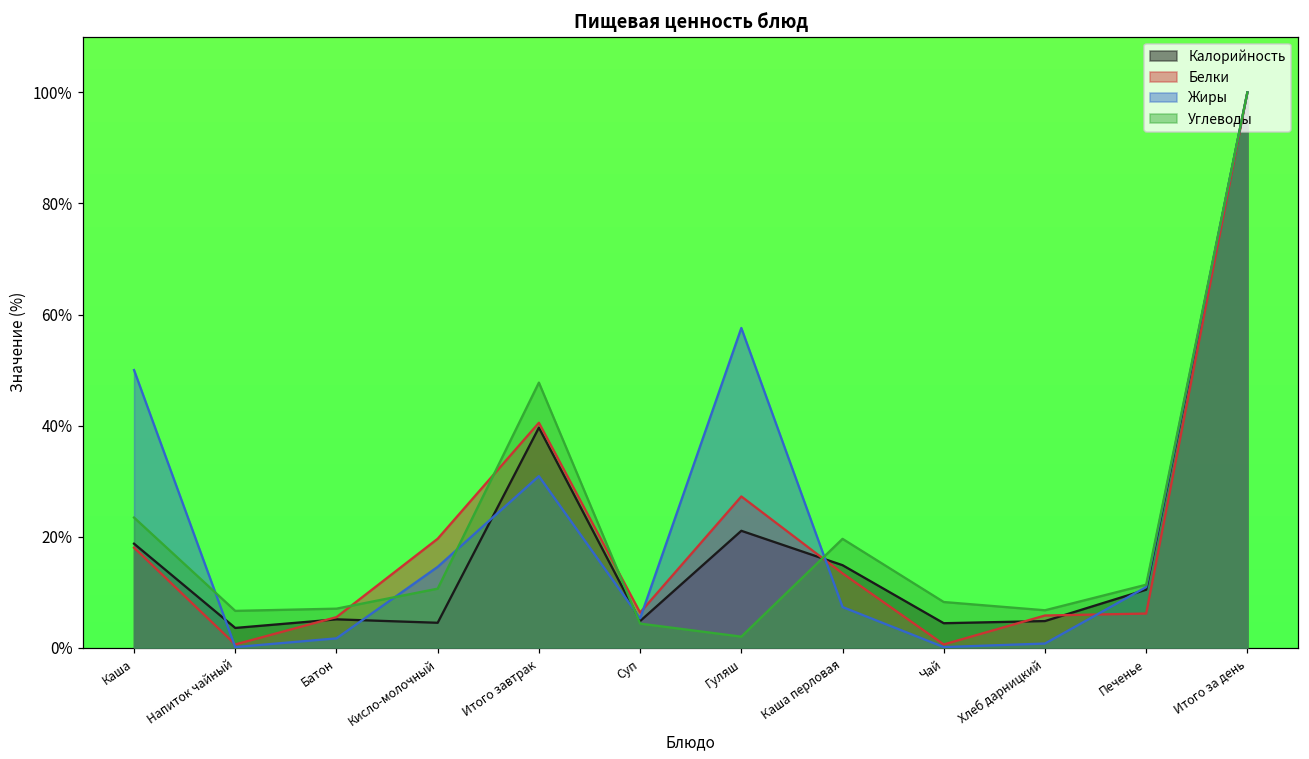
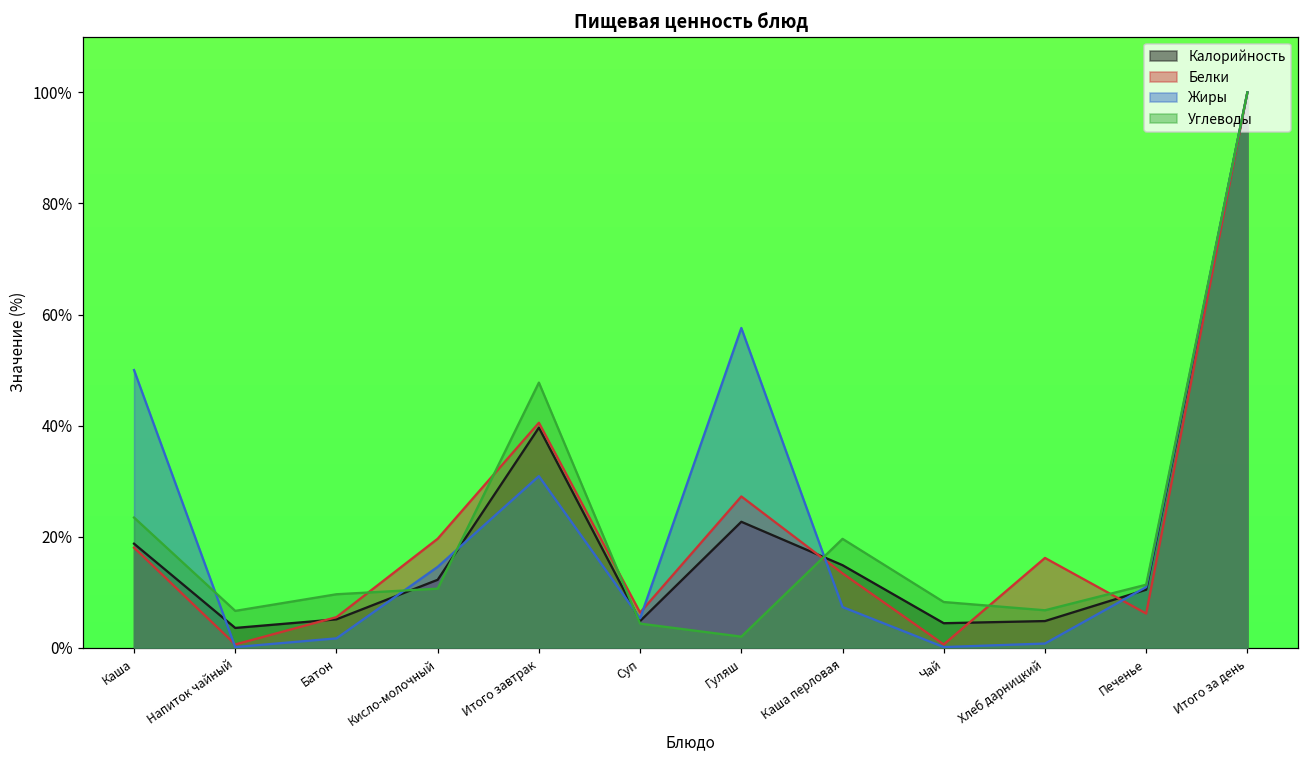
Углеводы, Батон: 7% -> 10%
Калорийность, Кисло-молочный: 4% -> 12%
Калорийность, Гуляш: 21% -> 23%
Белки, Хлеб дарницкий: 6% -> 16%
